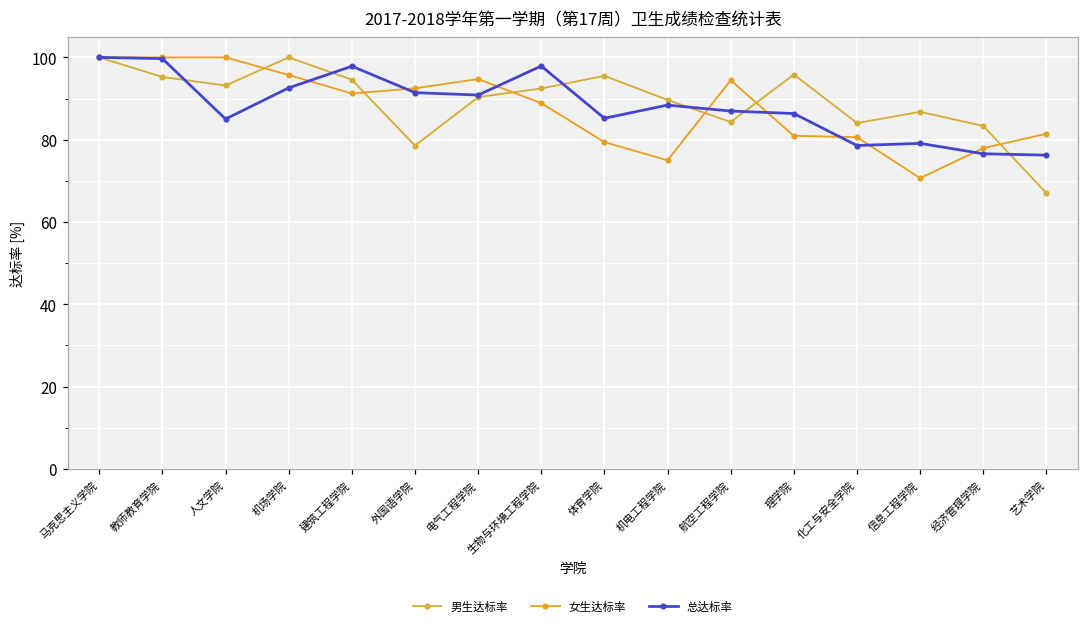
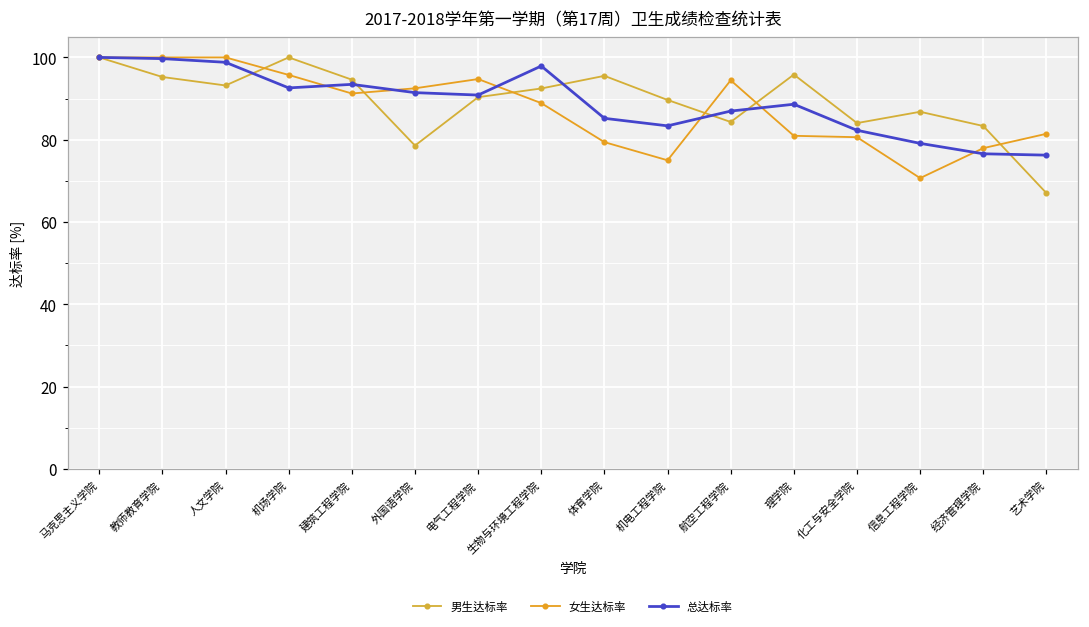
总达标率, 人文学院: 85 -> 99
总达标率, 建筑工程学院: 98 -> 93
总达标率, 机电工程学院: 88 -> 83
总达标率, 理学院: 86 -> 89
总达标率, 化工与安全学院: 79 -> 82
